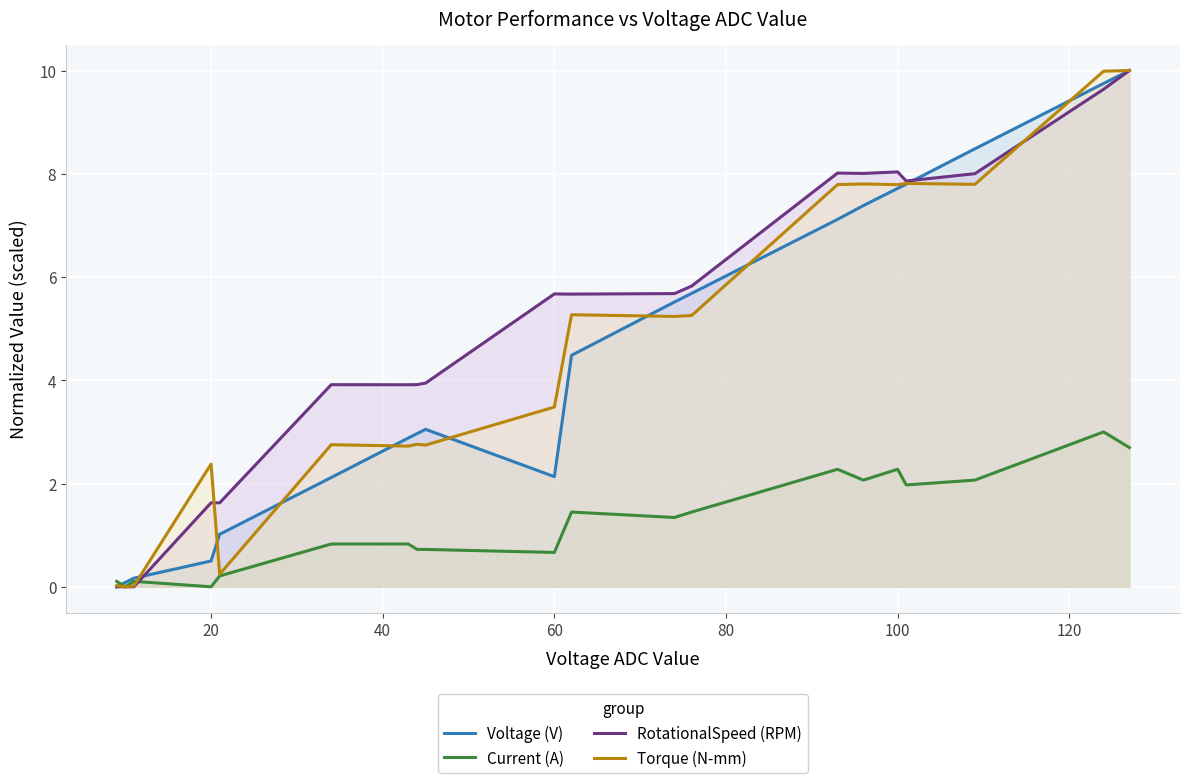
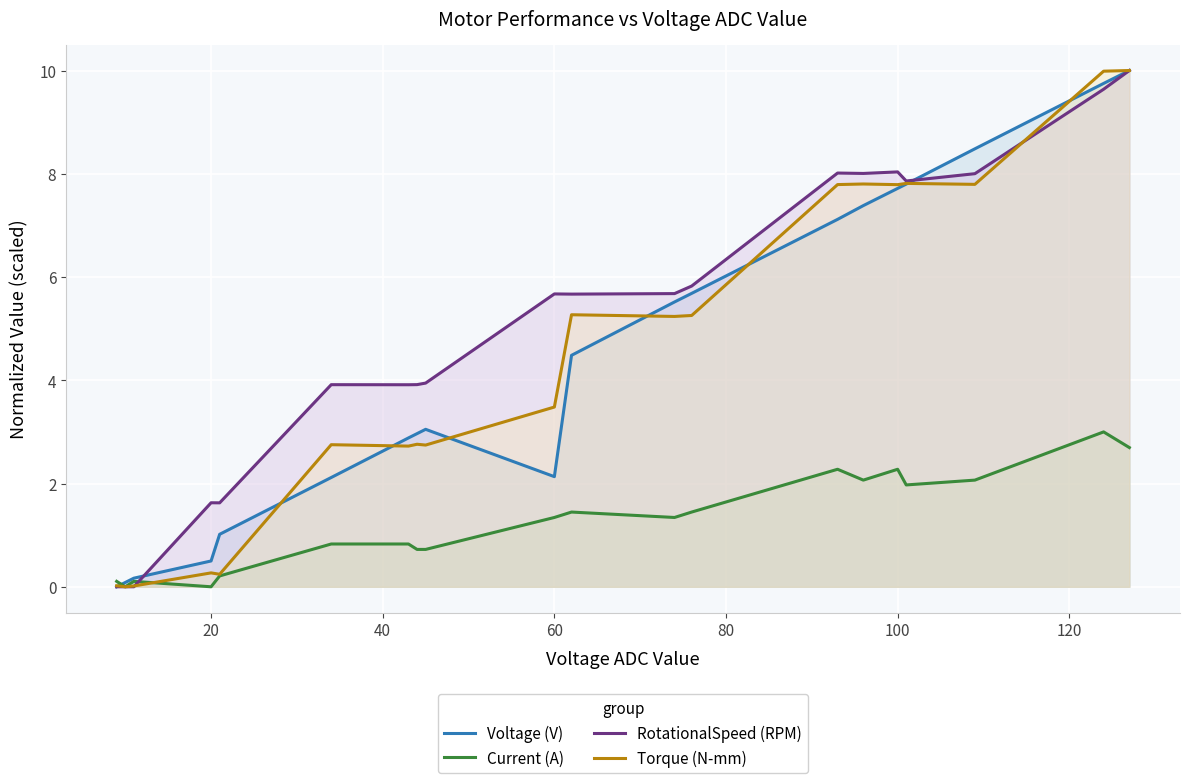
Torque (N-mm), 20: 2.4 -> 0.3
Current (A), 60: 0.7 -> 1.3
